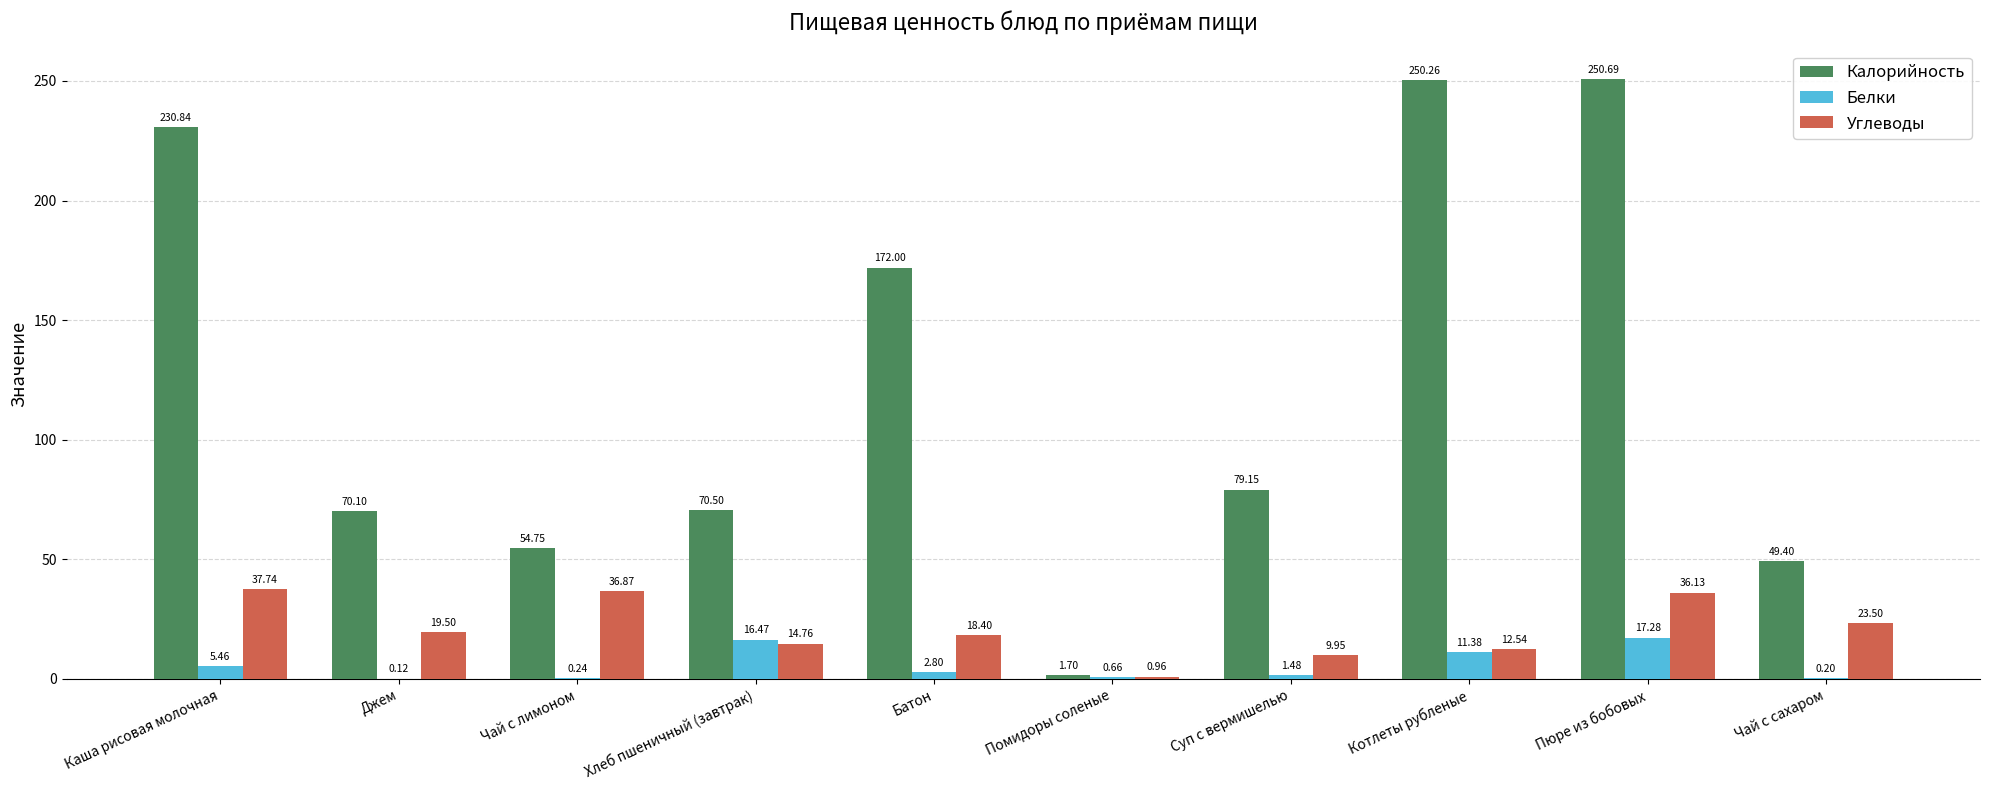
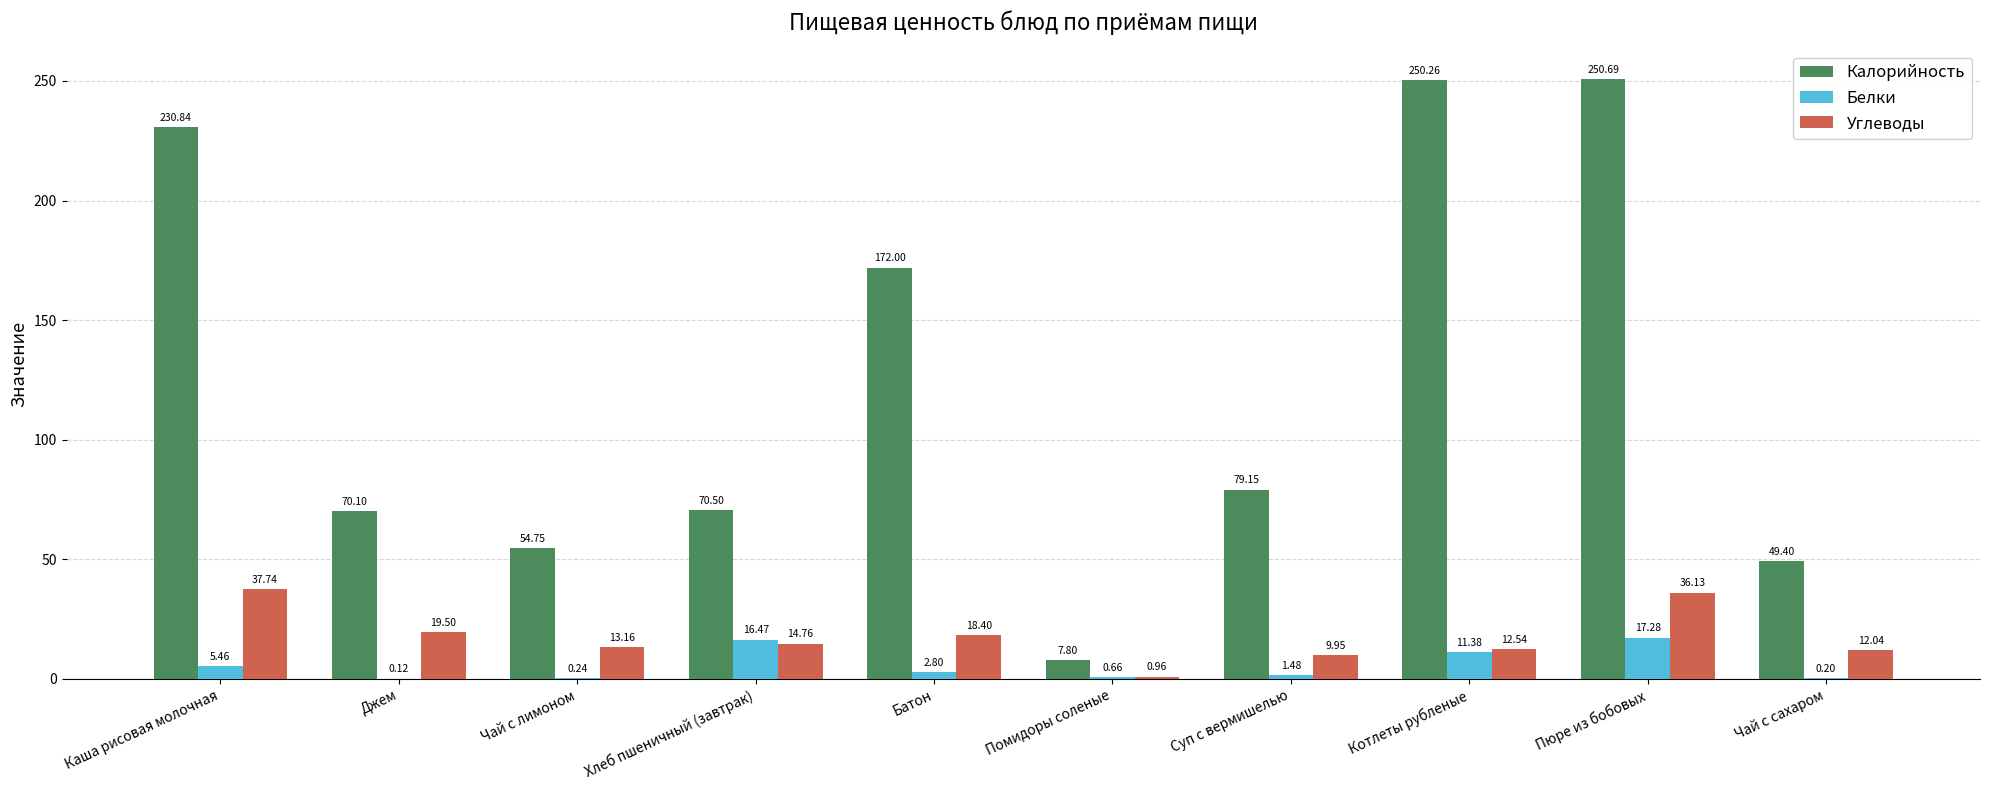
Углеводы, Чай с лимоном: 36.87 -> 13.16
Калорийность, Помидоры соленые: 1.70 -> 7.80
Углеводы, Чай с сахаром: 23.50 -> 12.04
